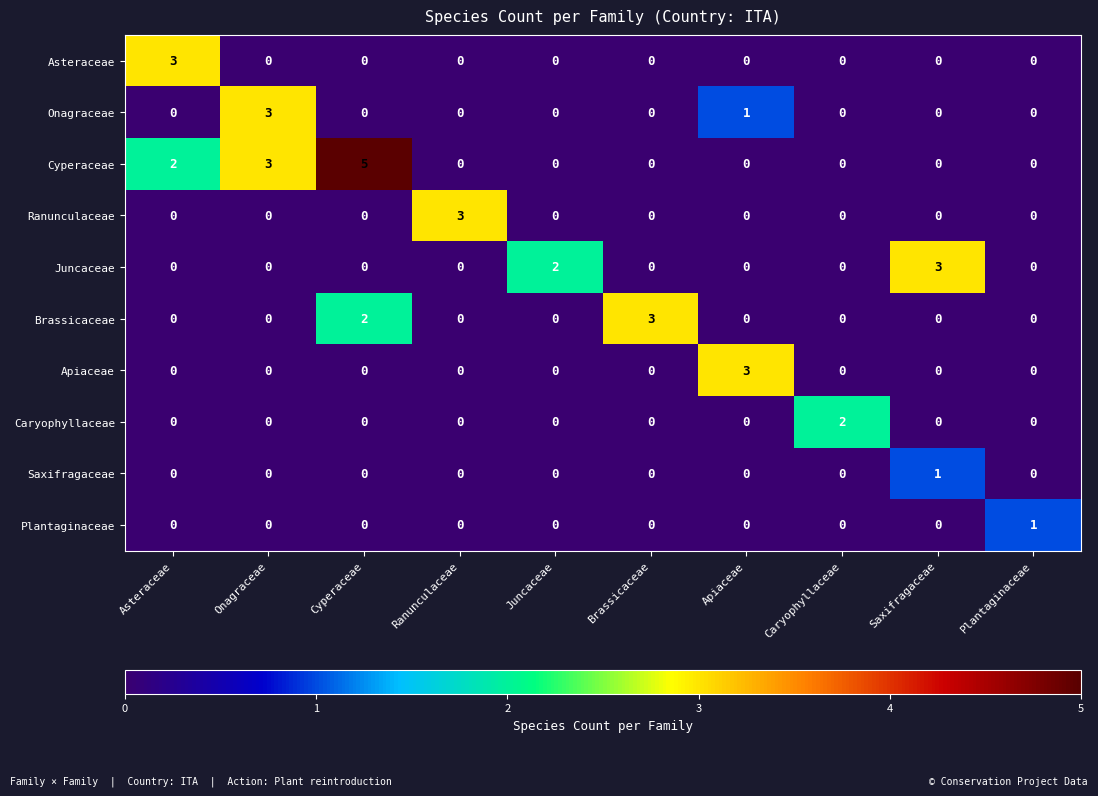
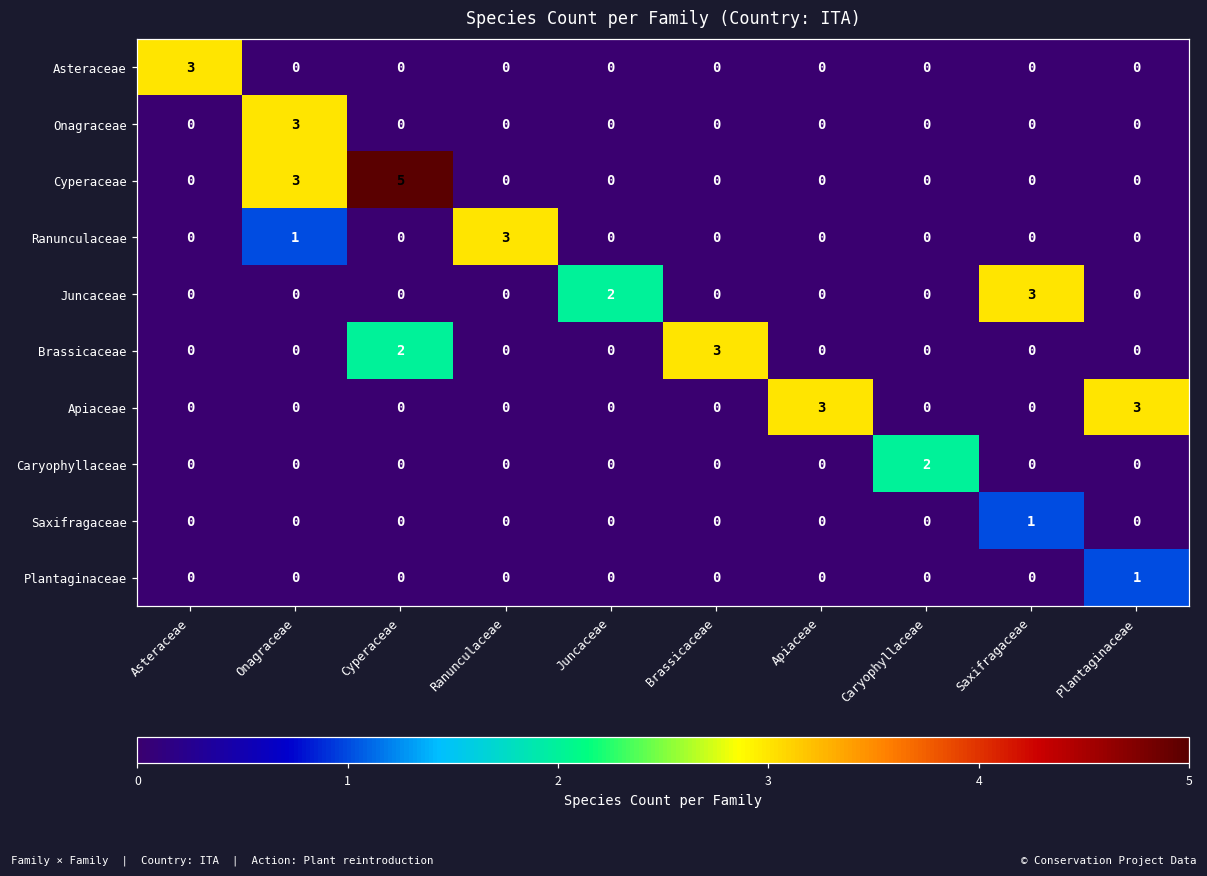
Onagraceae, Apiaceae: 1 -> 0
Cyperaceae, Asteraceae: 2 -> 0
Ranunculaceae, Onagraceae: 0 -> 1
Apiaceae, Plantaginaceae: 0 -> 3
